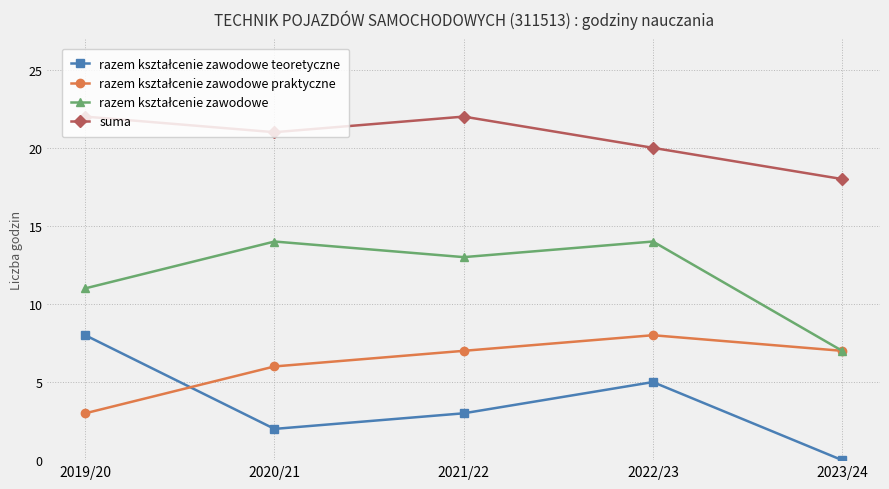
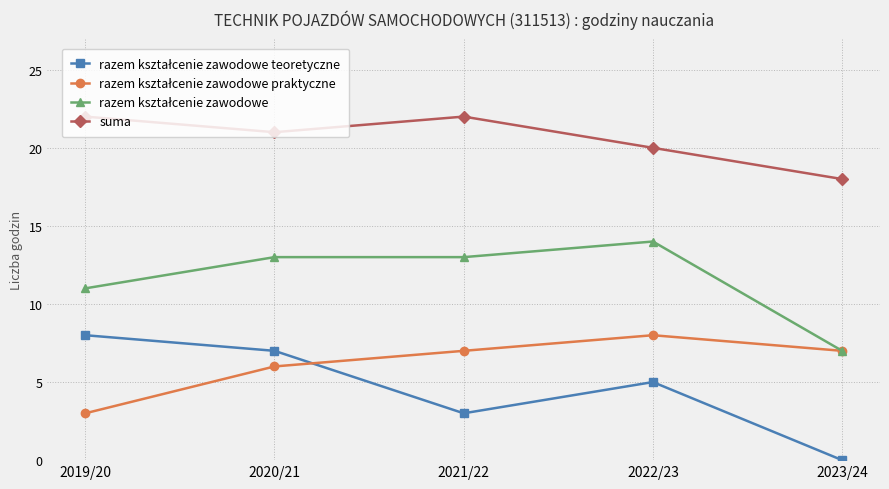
razem kształcenie zawodowe teoretyczne, 2020/21: 2 -> 7
razem kształcenie zawodowe, 2020/21: 14 -> 13
